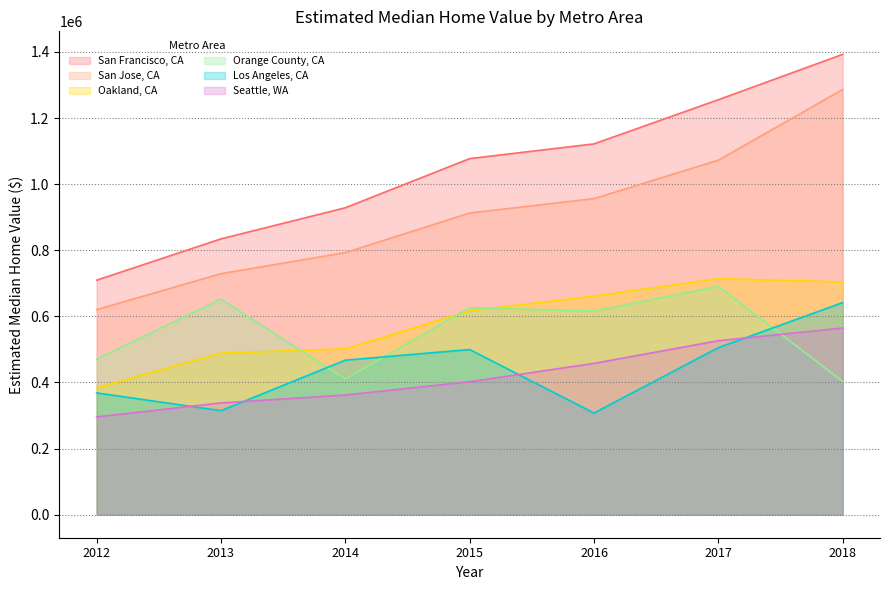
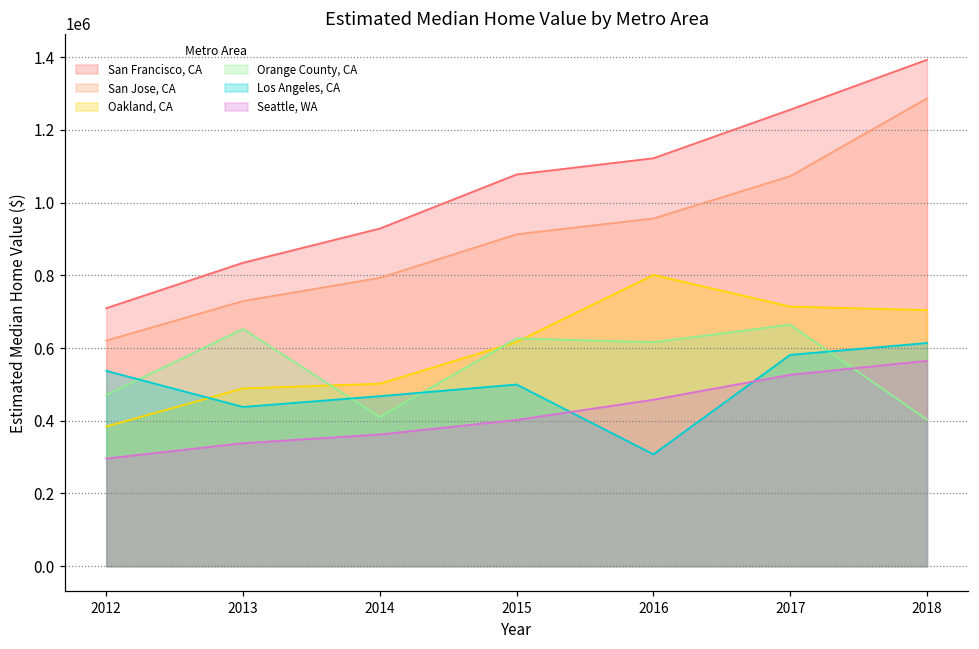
Los Angeles, CA, 2012: 370000 -> 540000
Los Angeles, CA, 2013: 310000 -> 440000
Oakland, CA, 2016: 660000 -> 800000
Orange County, CA, 2017: 690000 -> 660000
Los Angeles, CA, 2017: 510000 -> 580000
Los Angeles, CA, 2018: 640000 -> 610000
